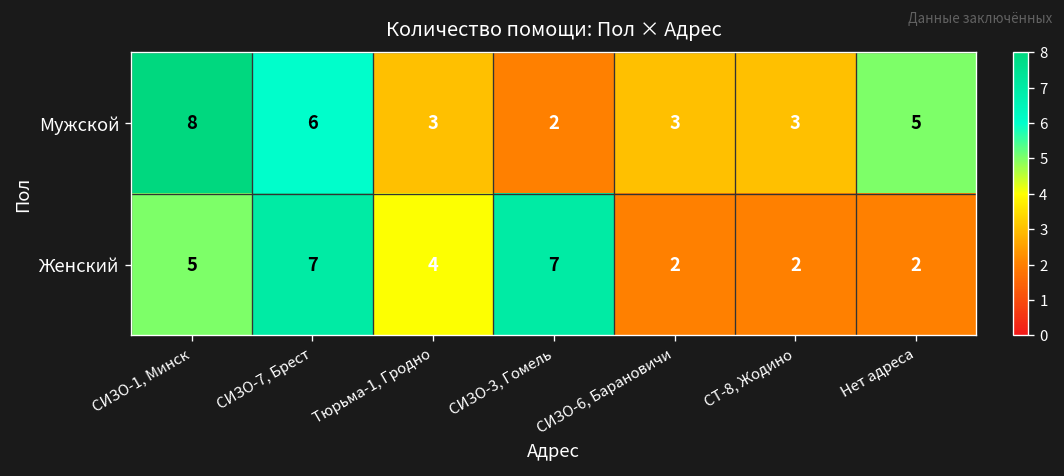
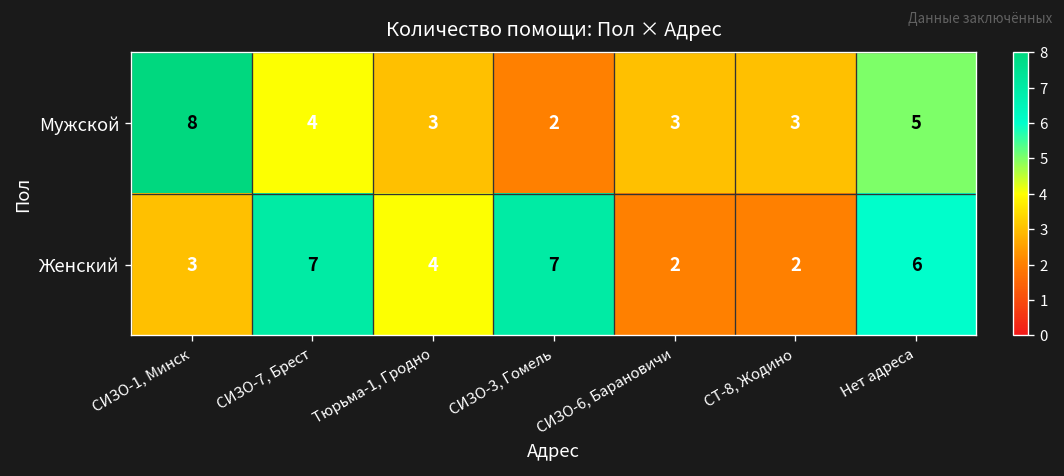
Мужской, СИЗО-7, Брест: 6 -> 4
Женский, СИЗО-1, Минск: 5 -> 3
Женский, Нет адреса: 2 -> 6
